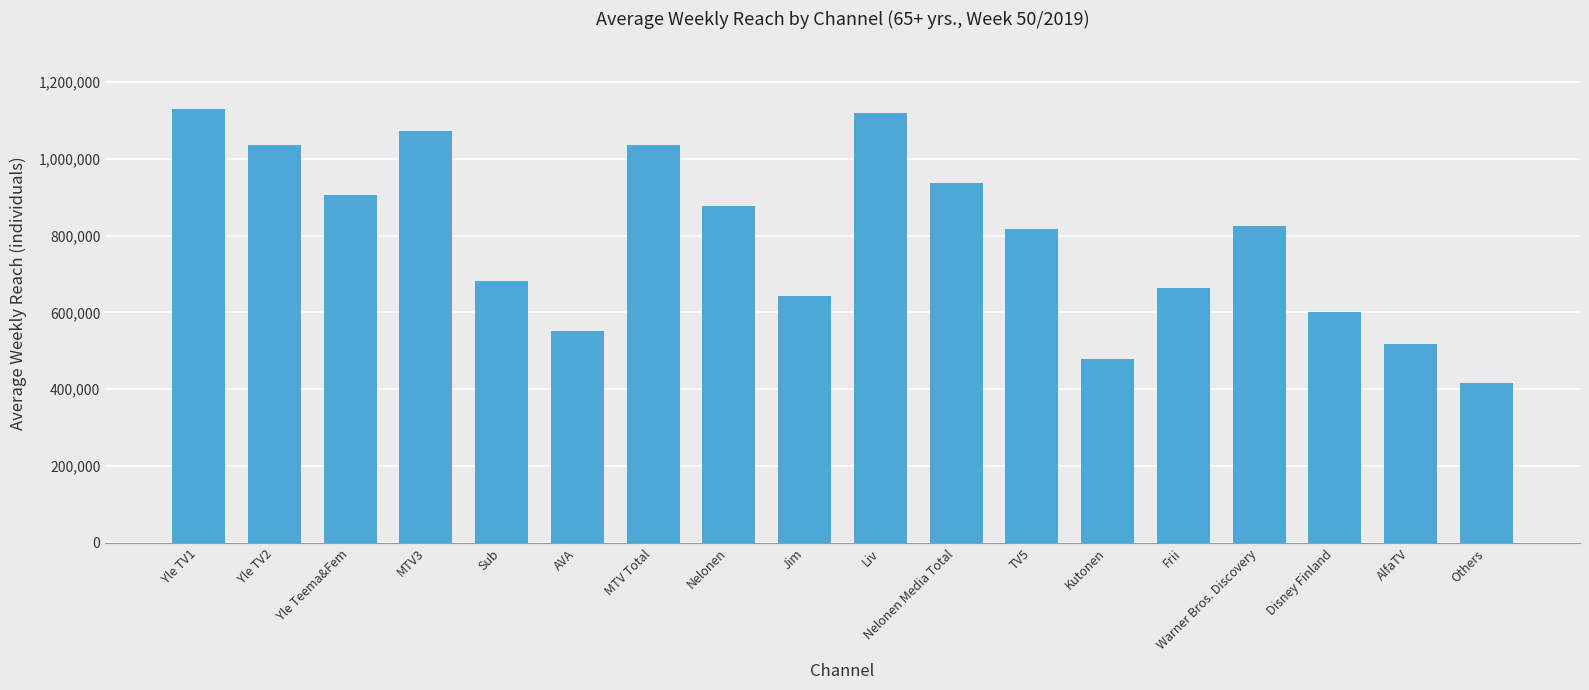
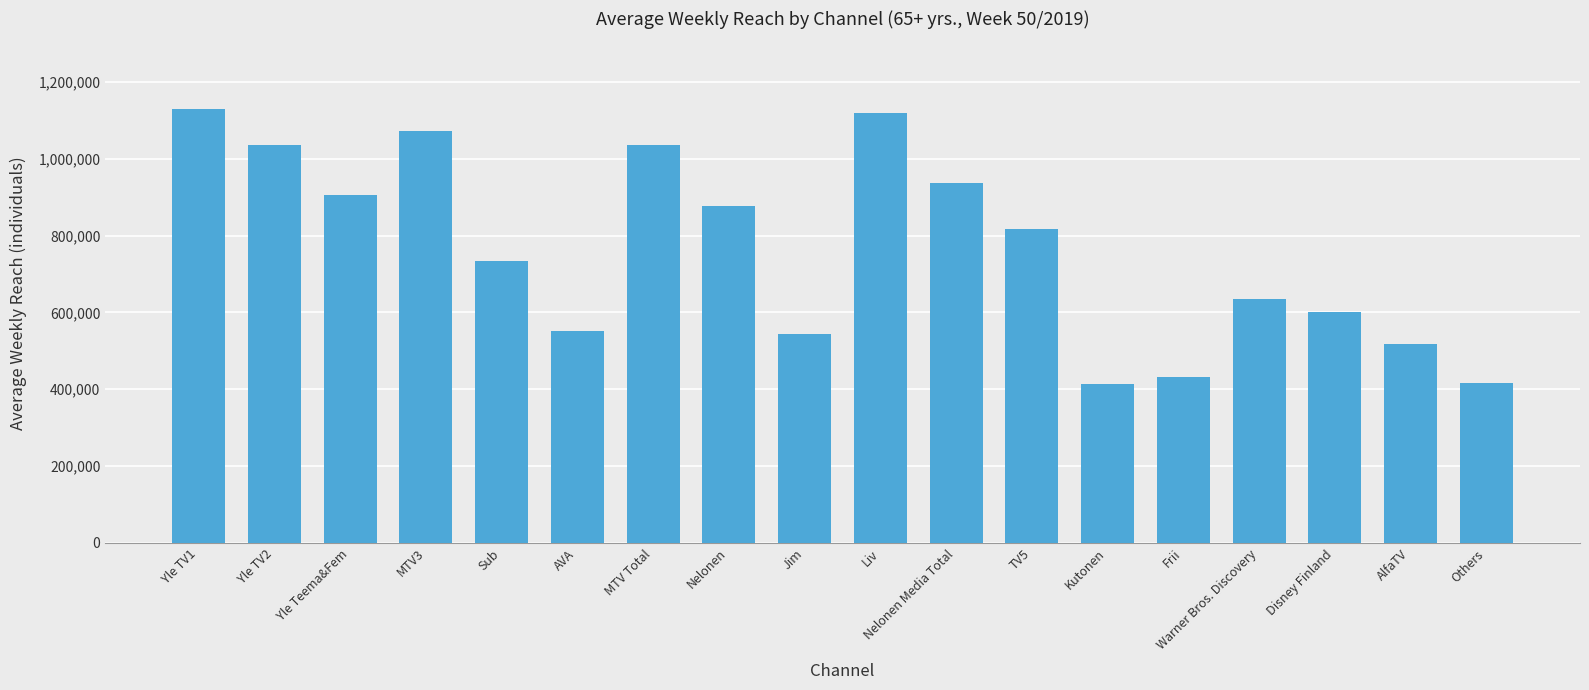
Sub: 680,000 -> 730,000
Jim: 640,000 -> 540,000
Kutonen: 480,000 -> 410,000
Frii: 660,000 -> 430,000
Warner Bros. Discovery: 830,000 -> 630,000
